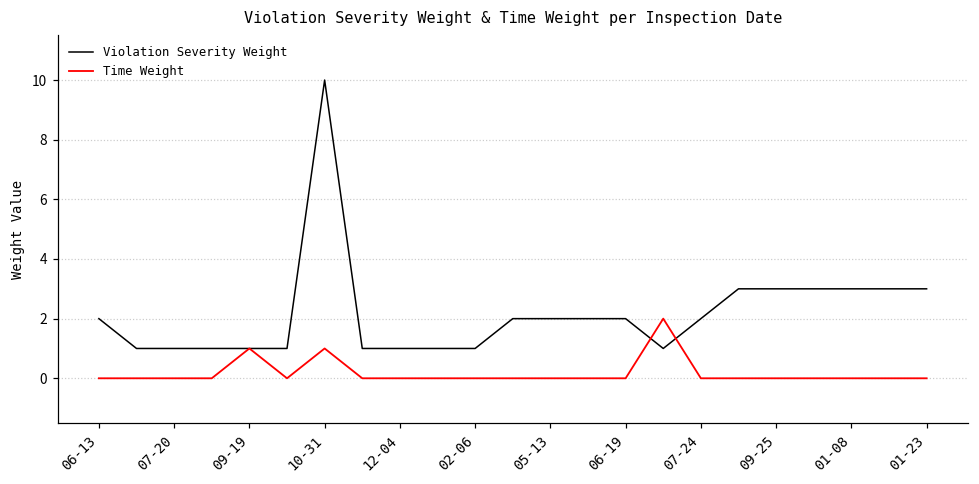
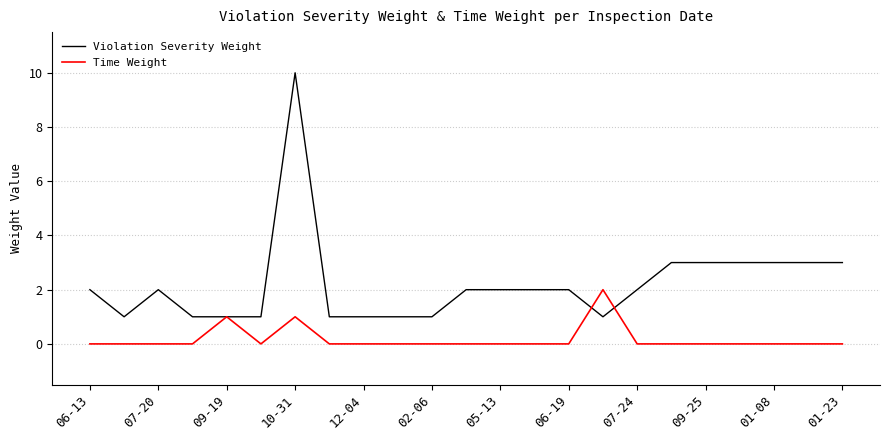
Violation Severity Weight, 07-20: 1 -> 2
